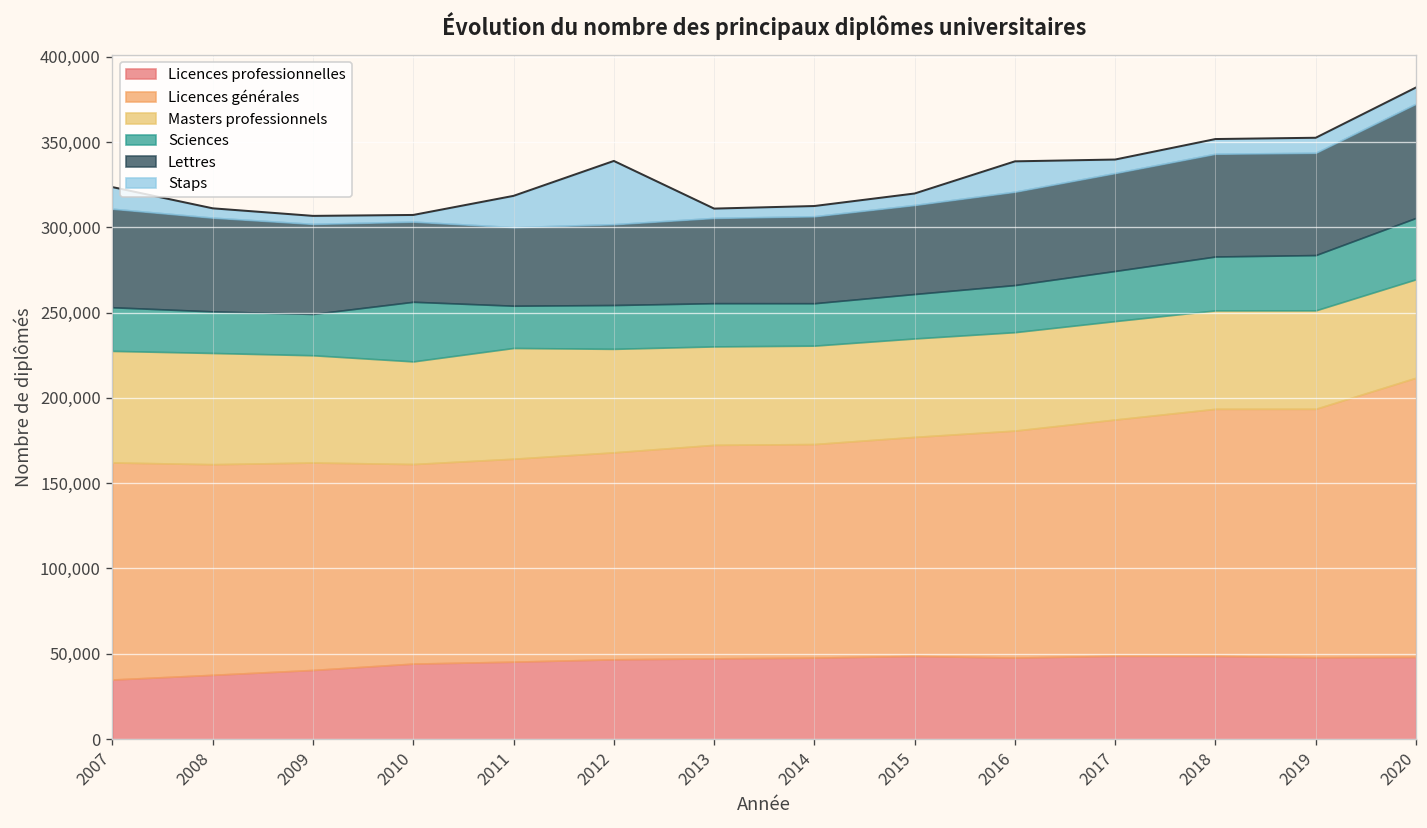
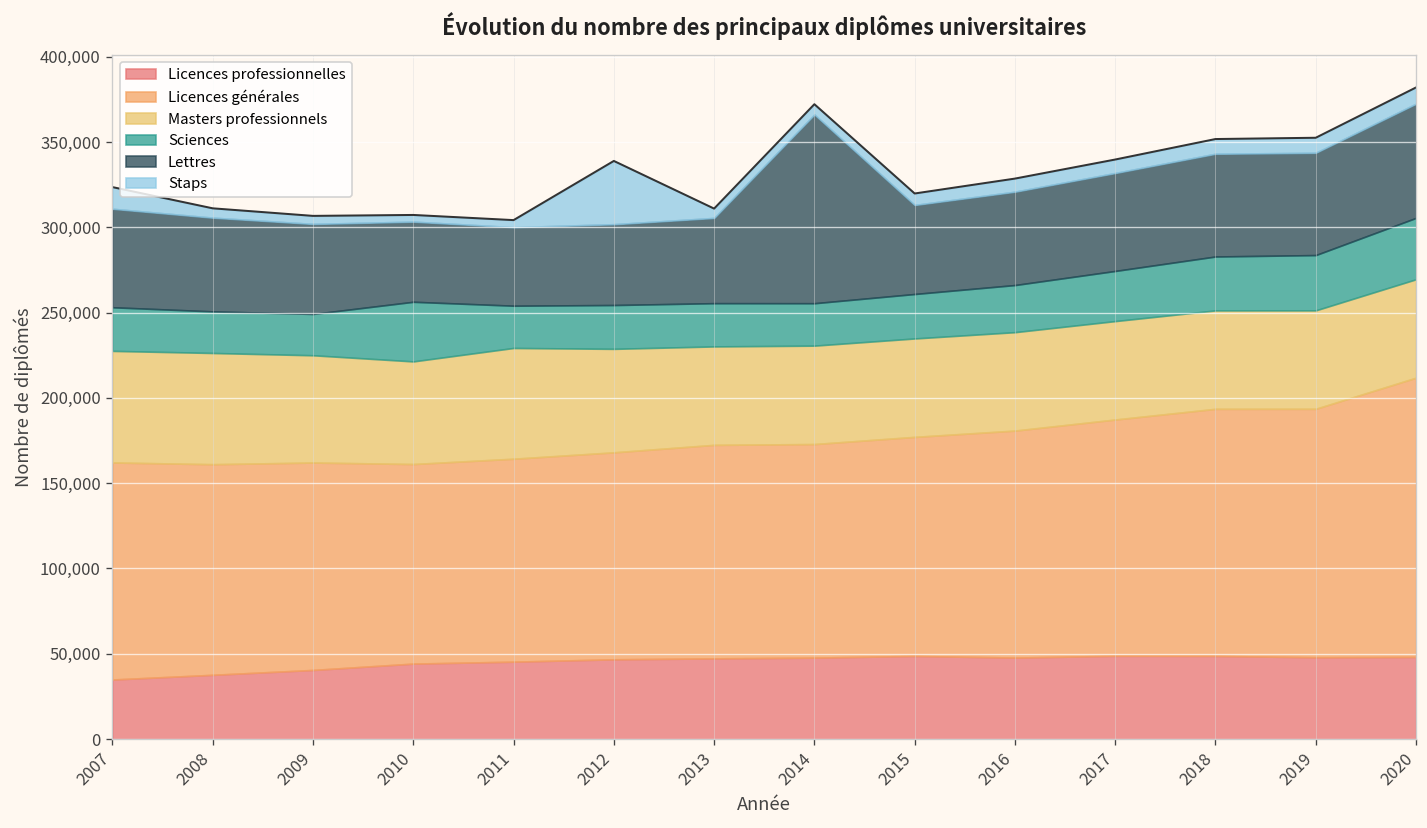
Staps, 2011: 18,000 -> 4,000
Lettres, 2014: 51,000 -> 111,000
Staps, 2016: 18,000 -> 8,000
